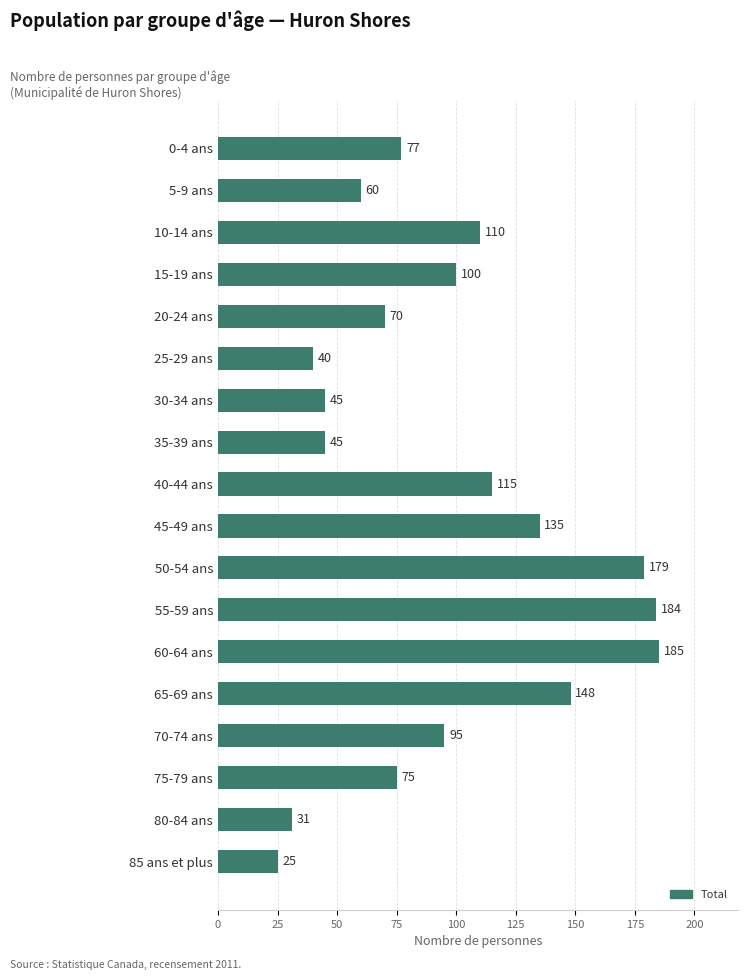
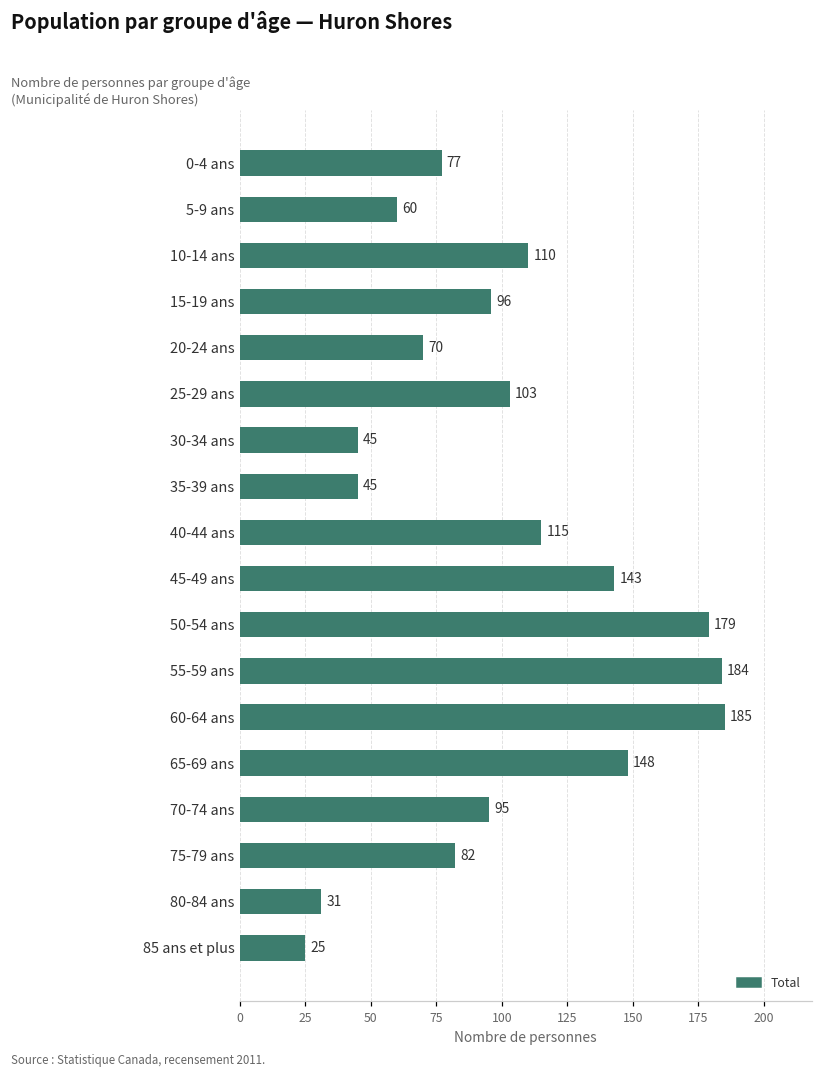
15-19 ans: 100 -> 96
25-29 ans: 40 -> 103
45-49 ans: 135 -> 143
75-79 ans: 75 -> 82
